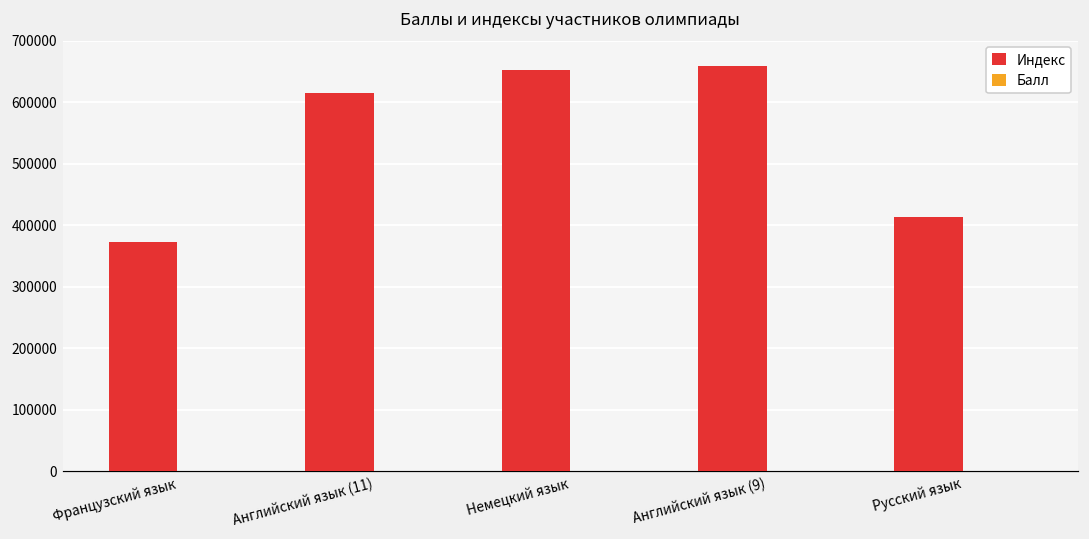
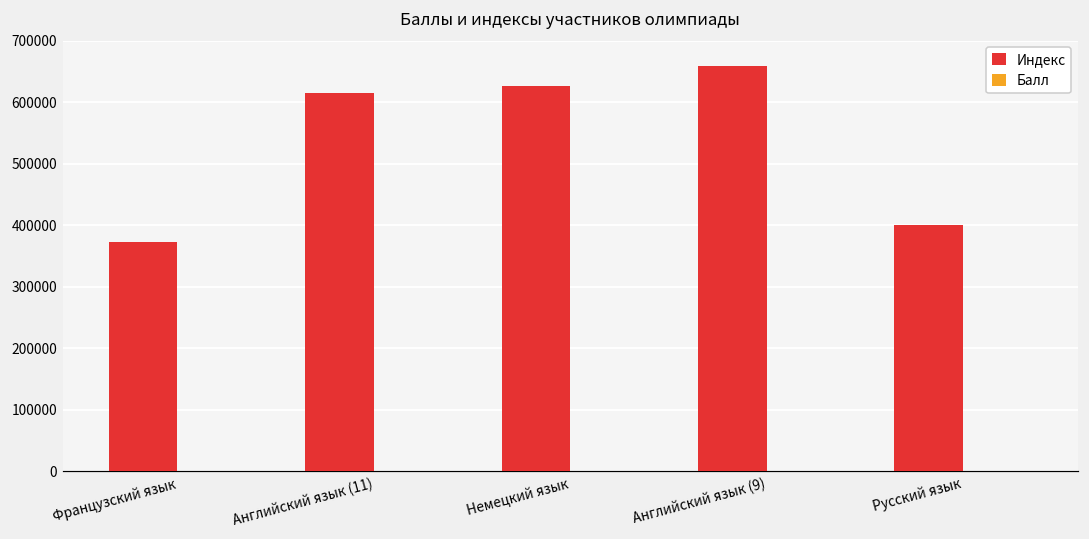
Индекс, Немецкий язык: 650000 -> 630000
Индекс, Русский язык: 410000 -> 400000
